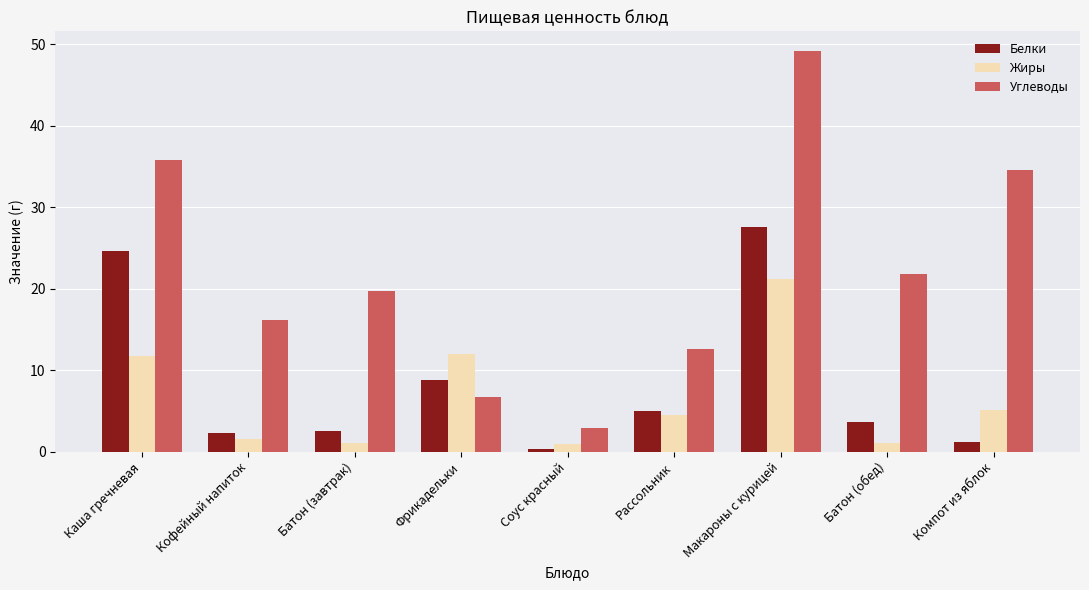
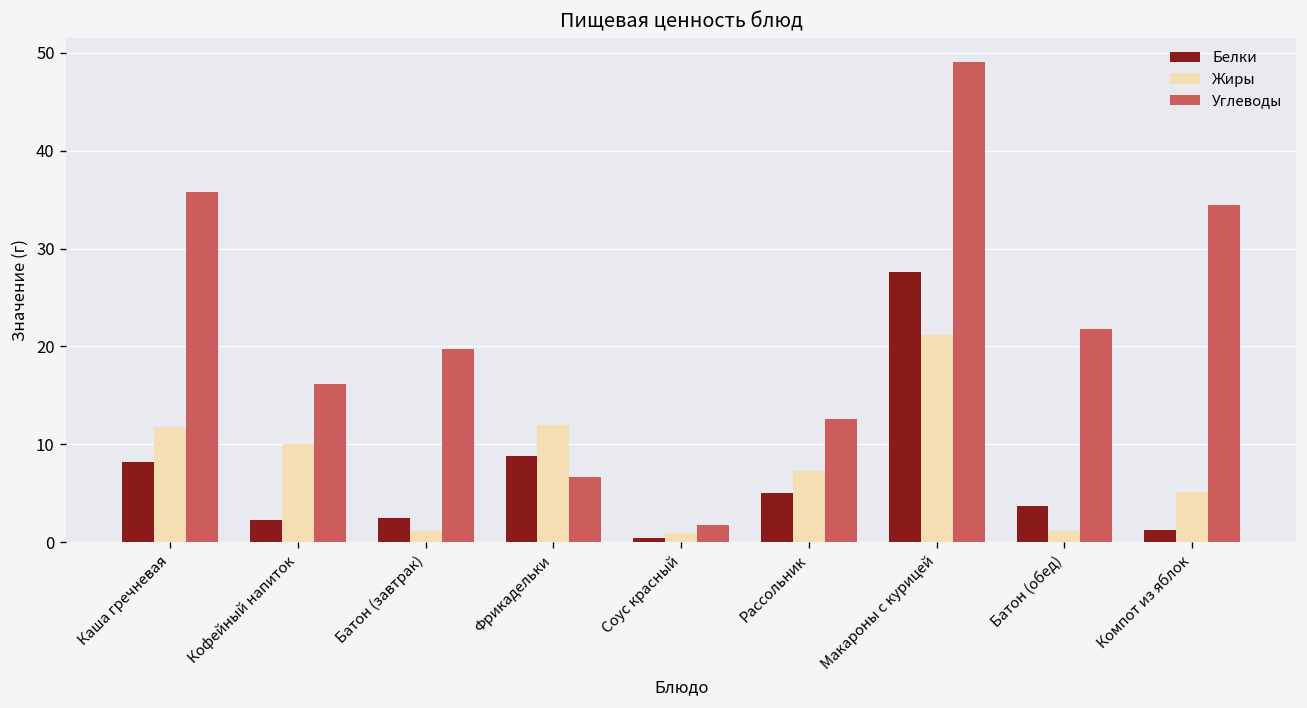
Белки, Каша гречневая: 25 -> 8
Жиры, Кофейный напиток: 2 -> 10
Углеводы, Соус красный: 3 -> 2
Жиры, Рассольник: 5 -> 7
